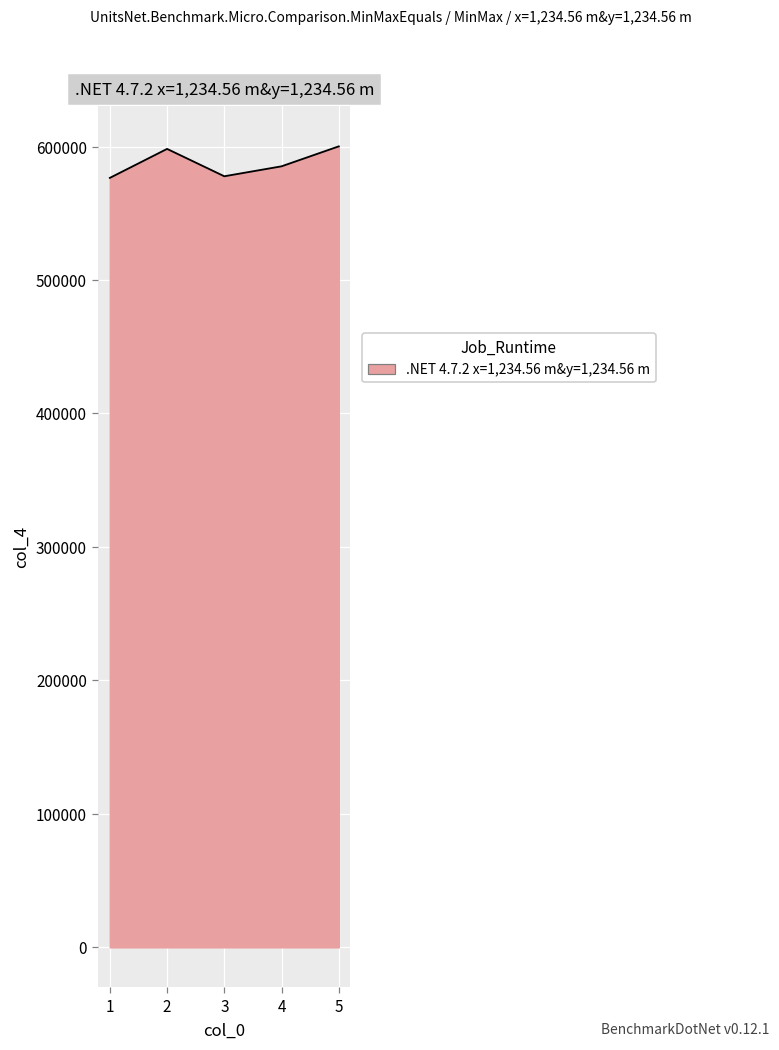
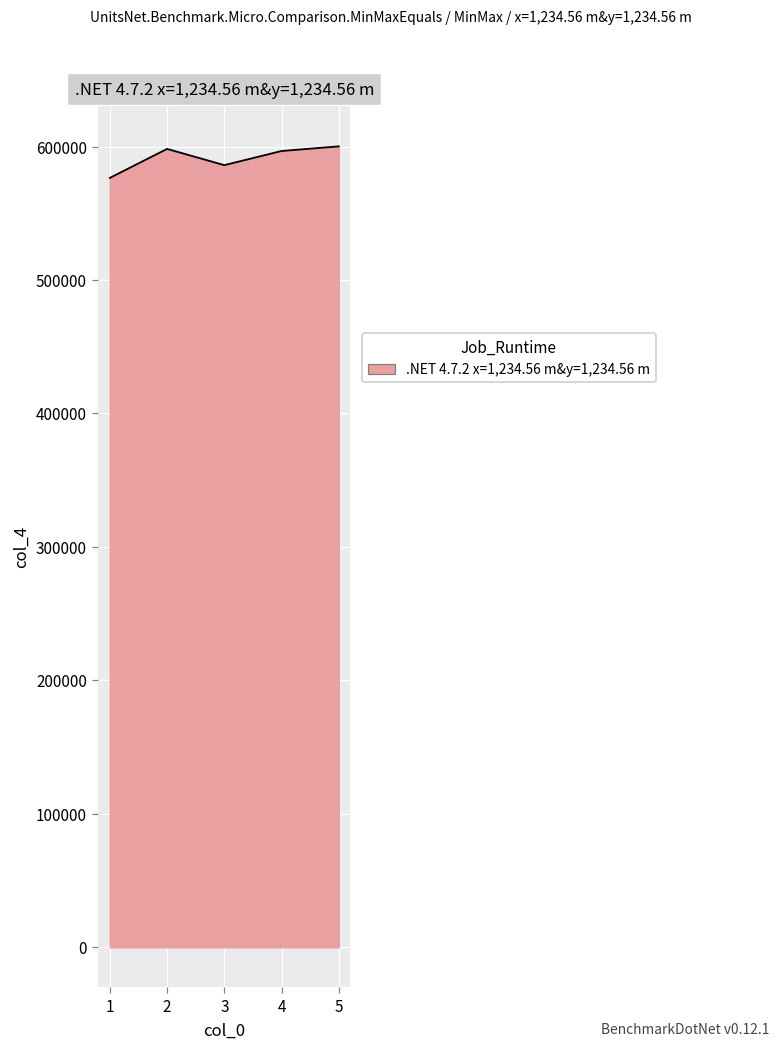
3: 578000 -> 586000
4: 585000 -> 597000
